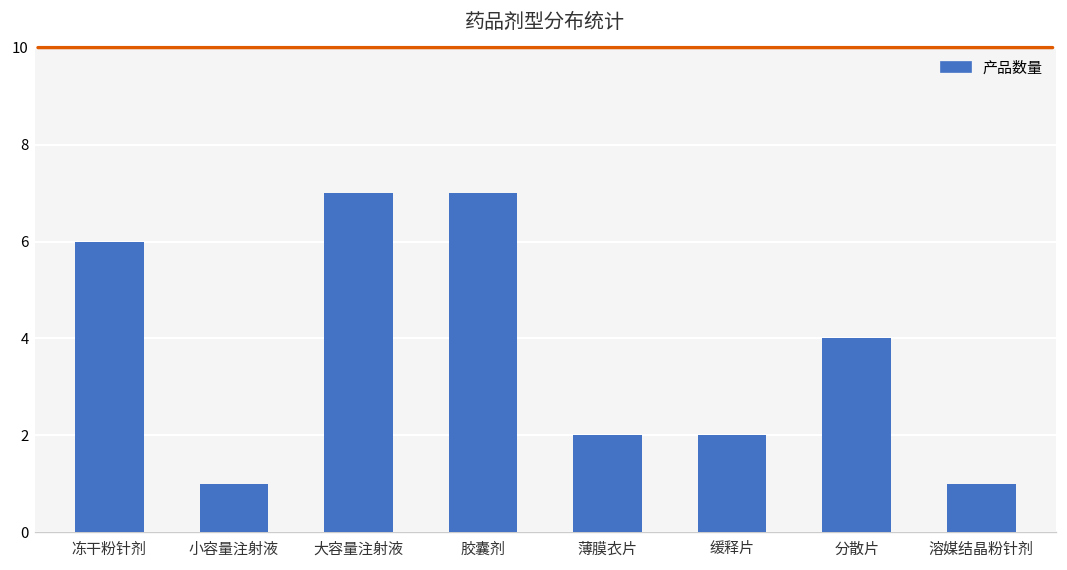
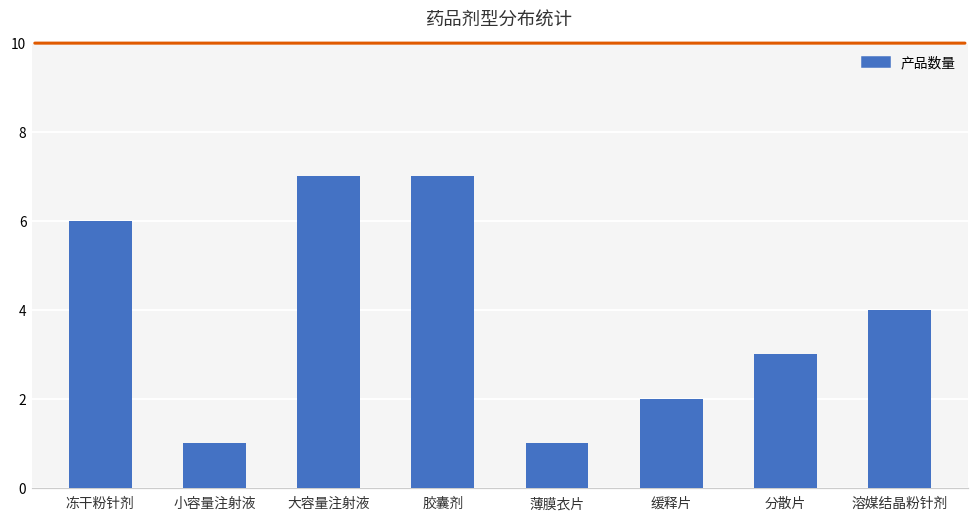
薄膜衣片: 2 -> 1
分散片: 4 -> 3
溶媒结晶粉针剂: 1 -> 4
